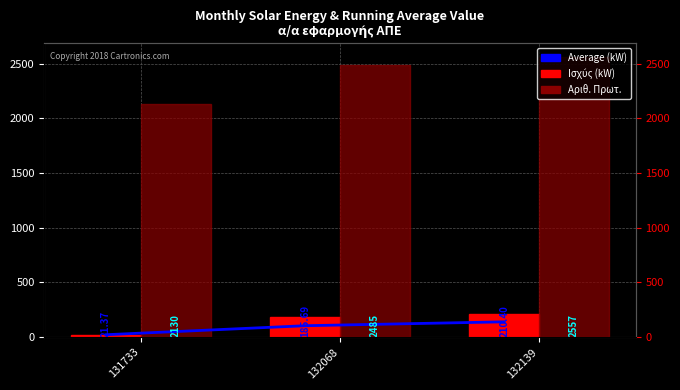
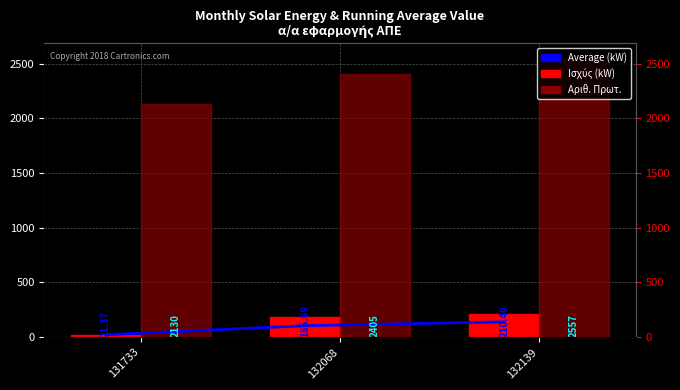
Αριθ. Πρωτ., 132068: 2485 -> 2405
